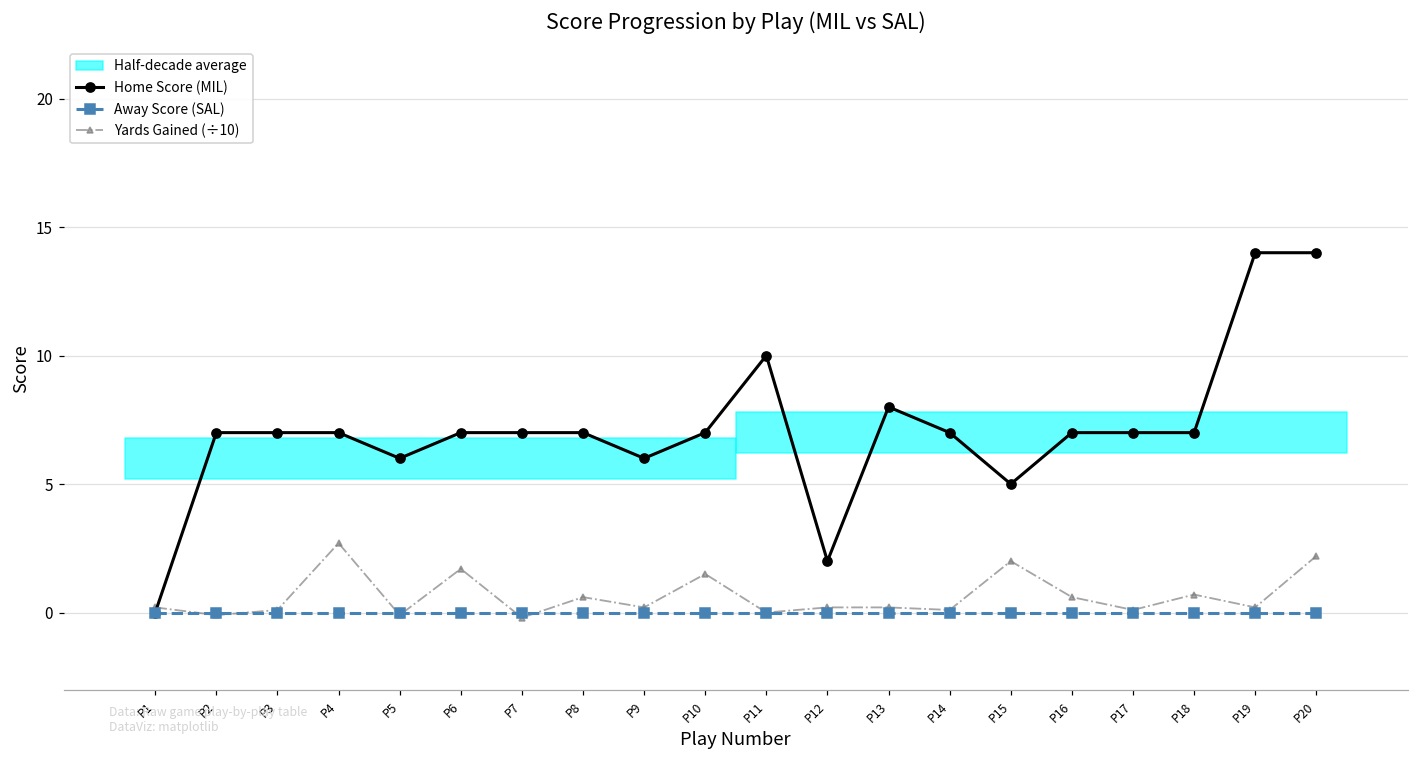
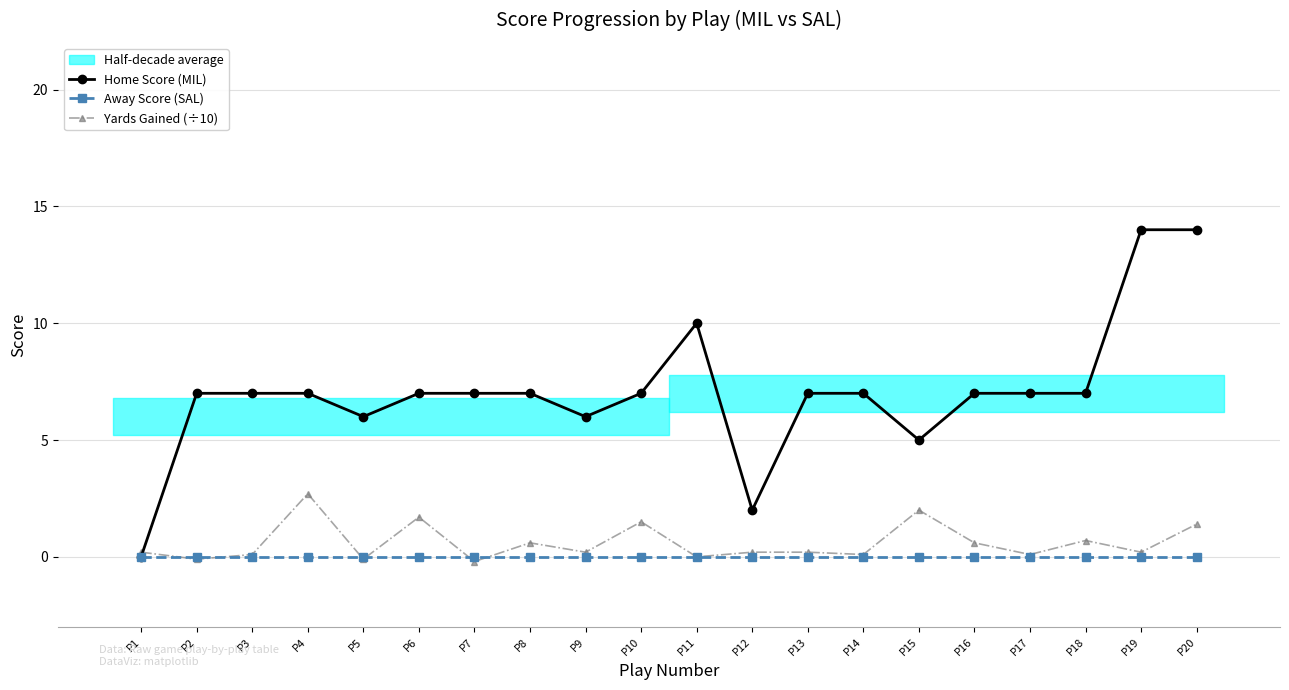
Home Score (MIL), P13: 8 -> 7
Yards Gained (÷10), P20: 2.2 -> 1.4
